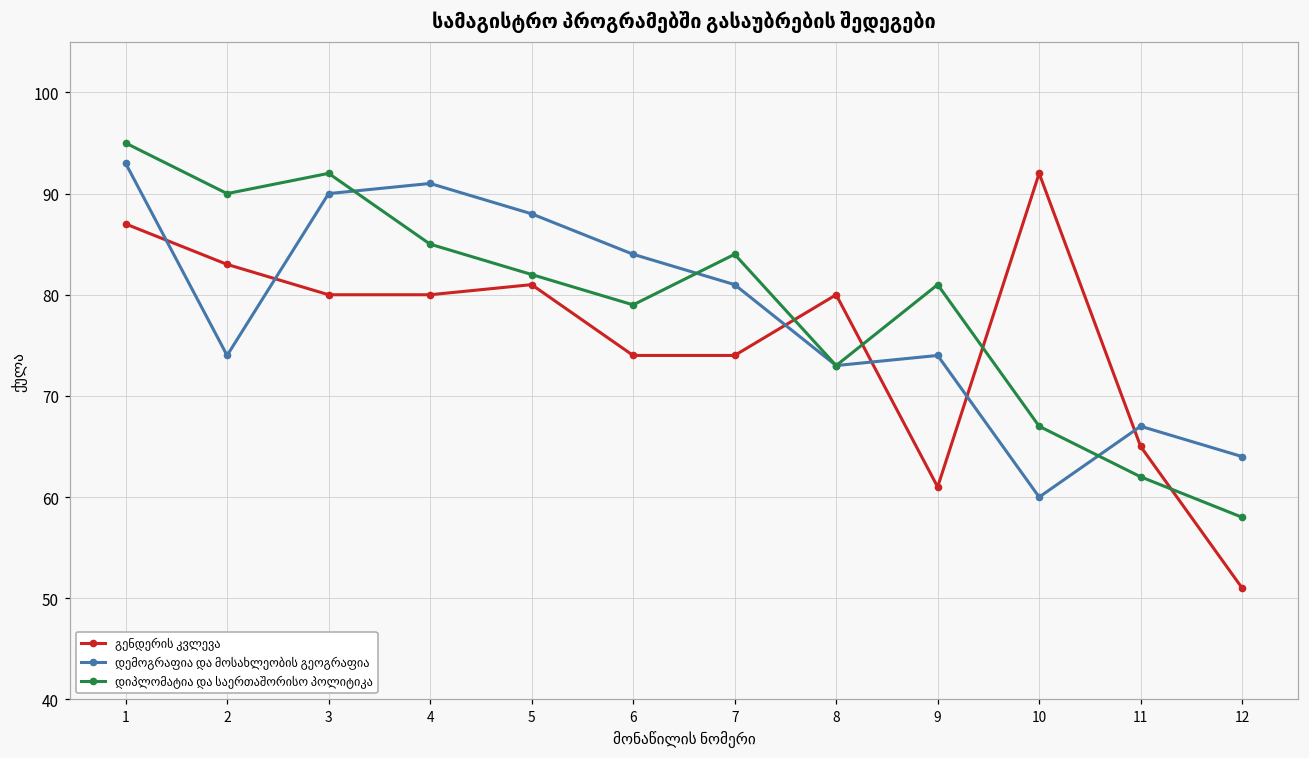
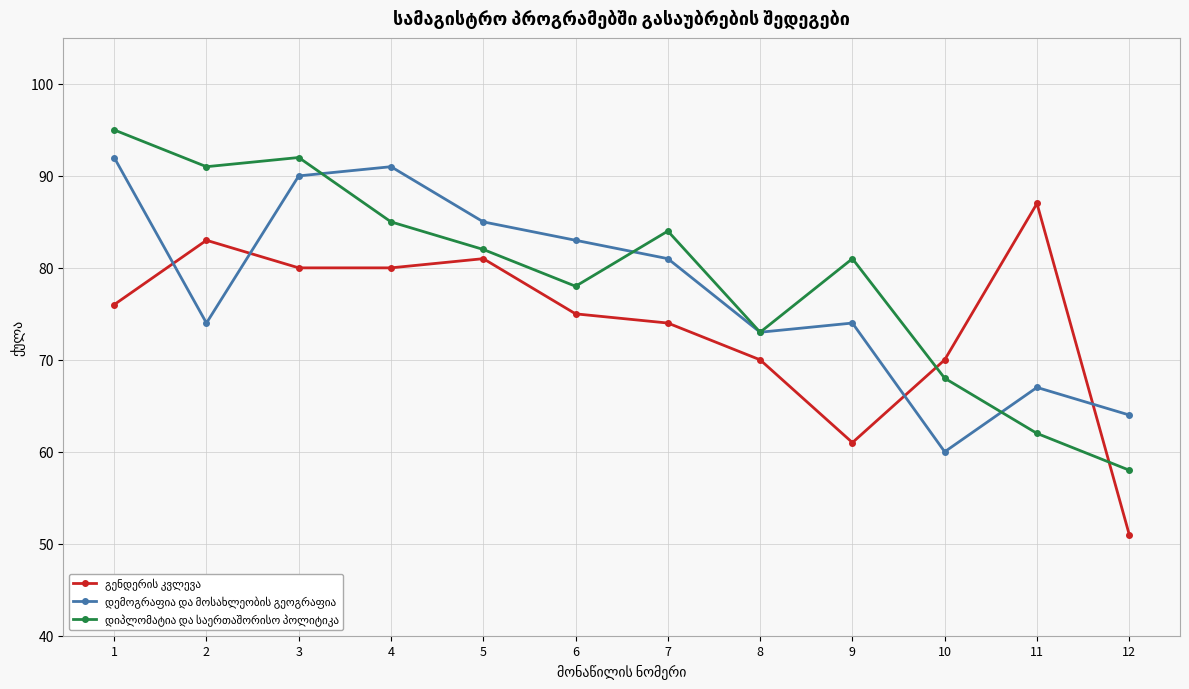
გენდერის კვლევა, 1: 87 -> 76
დემოგრაფია და მოსახლეობის გეოგრაფია, 1: 93 -> 92
დიპლომატია და საერთაშორისო პოლიტიკა, 2: 90 -> 91
დემოგრაფია და მოსახლეობის გეოგრაფია, 5: 88 -> 85
გენდერის კვლევა, 6: 74 -> 75
დემოგრაფია და მოსახლეობის გეოგრაფია, 6: 84 -> 83
დიპლომატია და საერთაშორისო პოლიტიკა, 6: 79 -> 78
გენდერის კვლევა, 8: 80 -> 70
გენდერის კვლევა, 10: 92 -> 70
დიპლომატია და საერთაშორისო პოლიტიკა, 10: 67 -> 68
გენდერის კვლევა, 11: 65 -> 87
